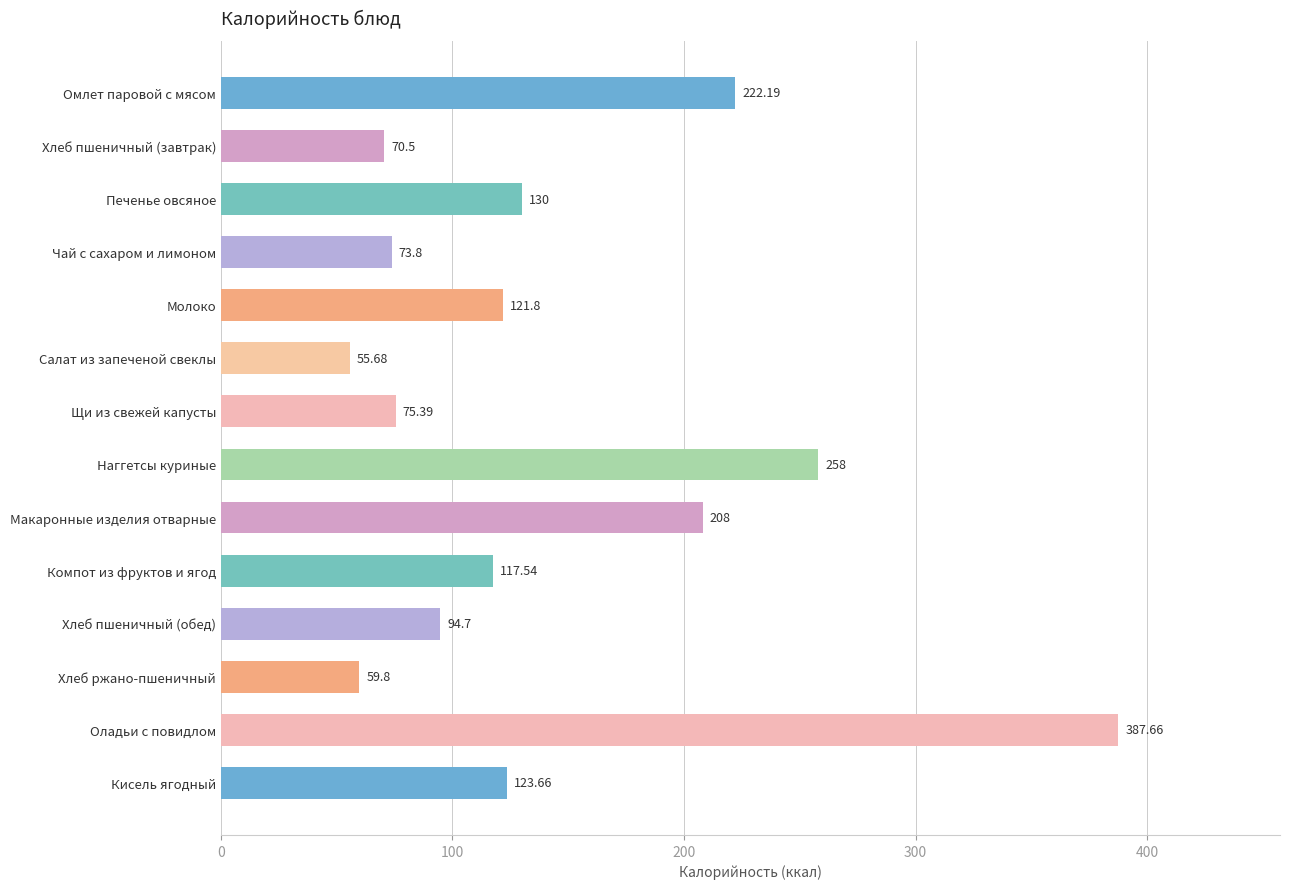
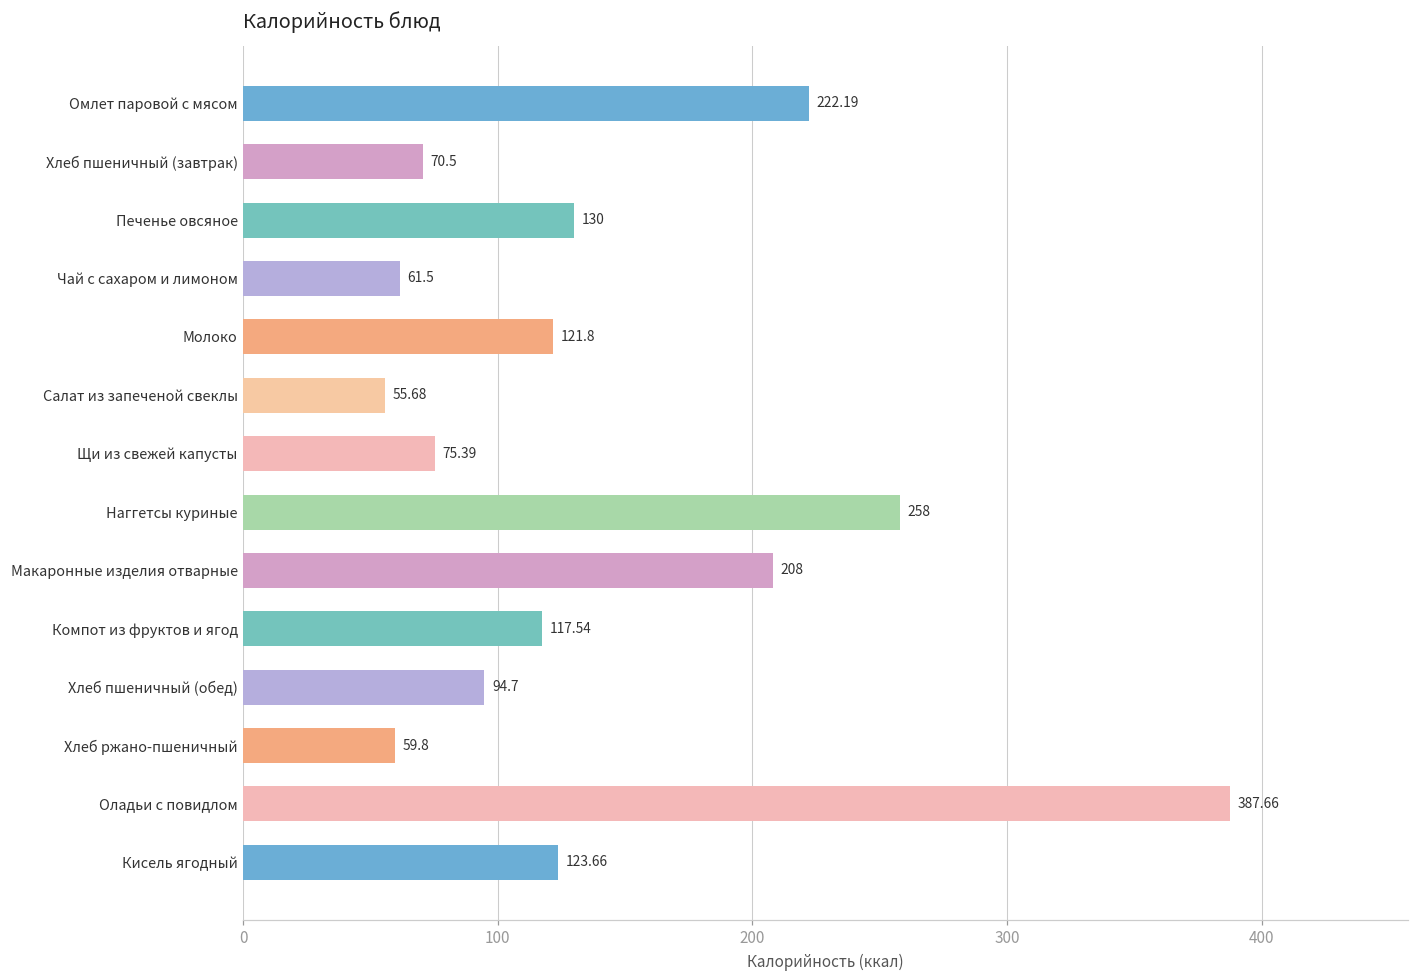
Чай с сахаром и лимоном: 73.8 -> 61.5
